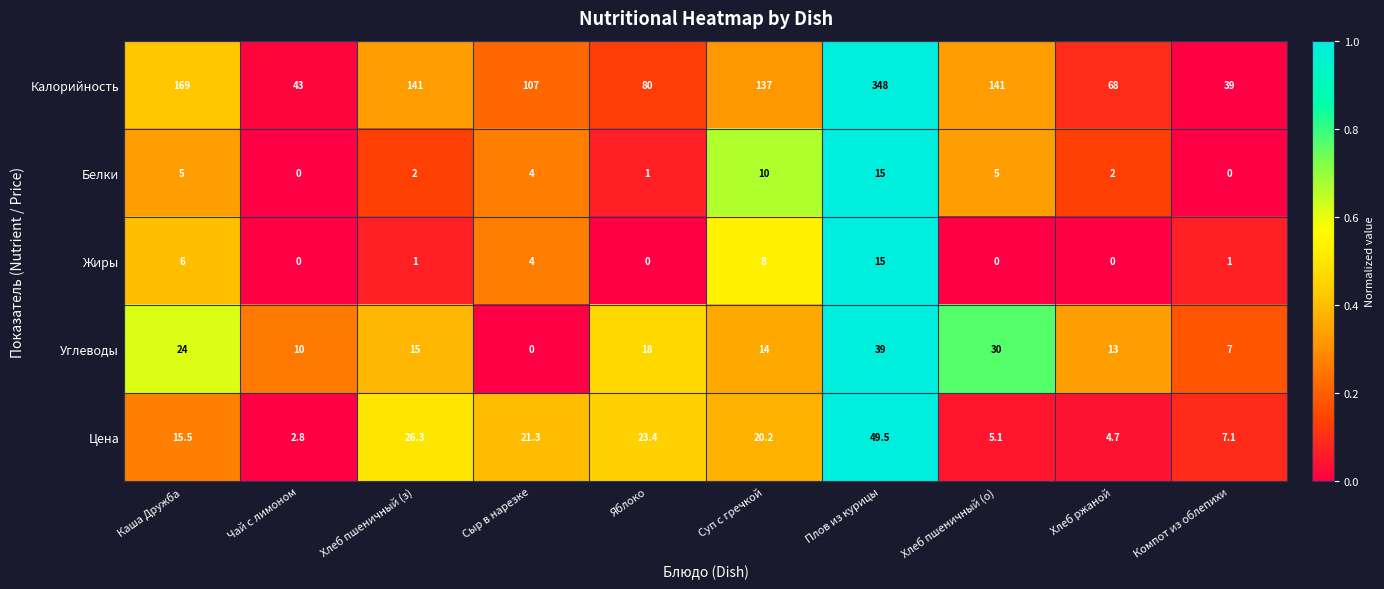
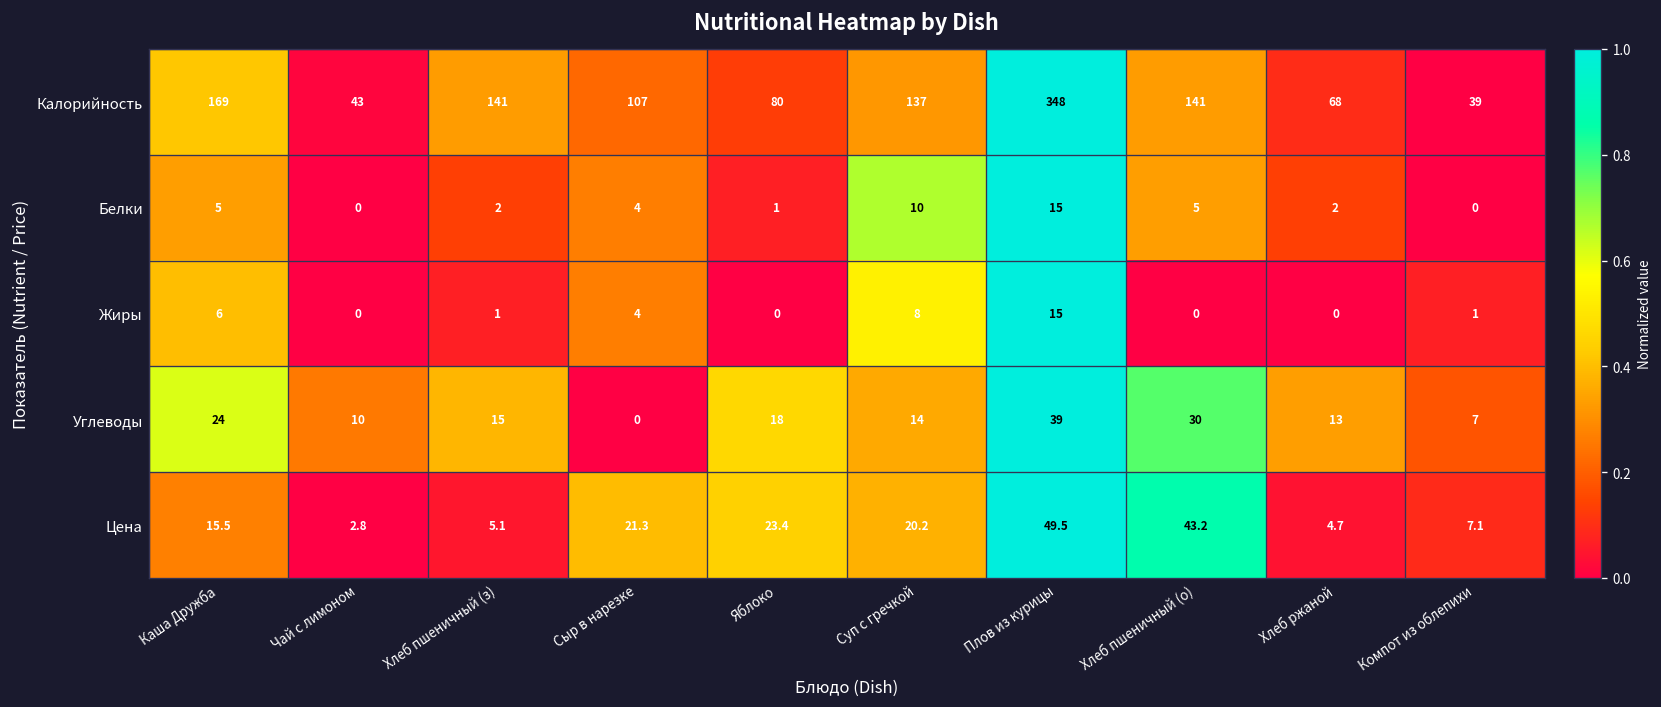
Цена, Хлеб пшеничный (з): 26.3 -> 5.1
Цена, Хлеб пшеничный (о): 5.1 -> 43.2
